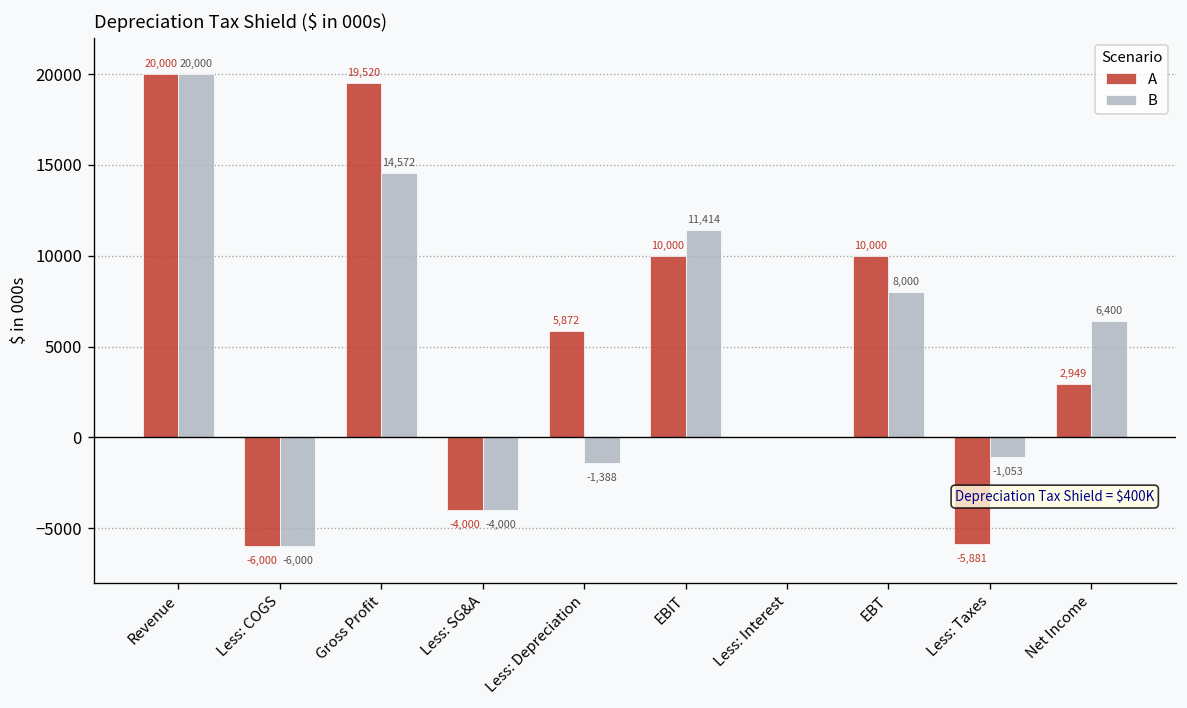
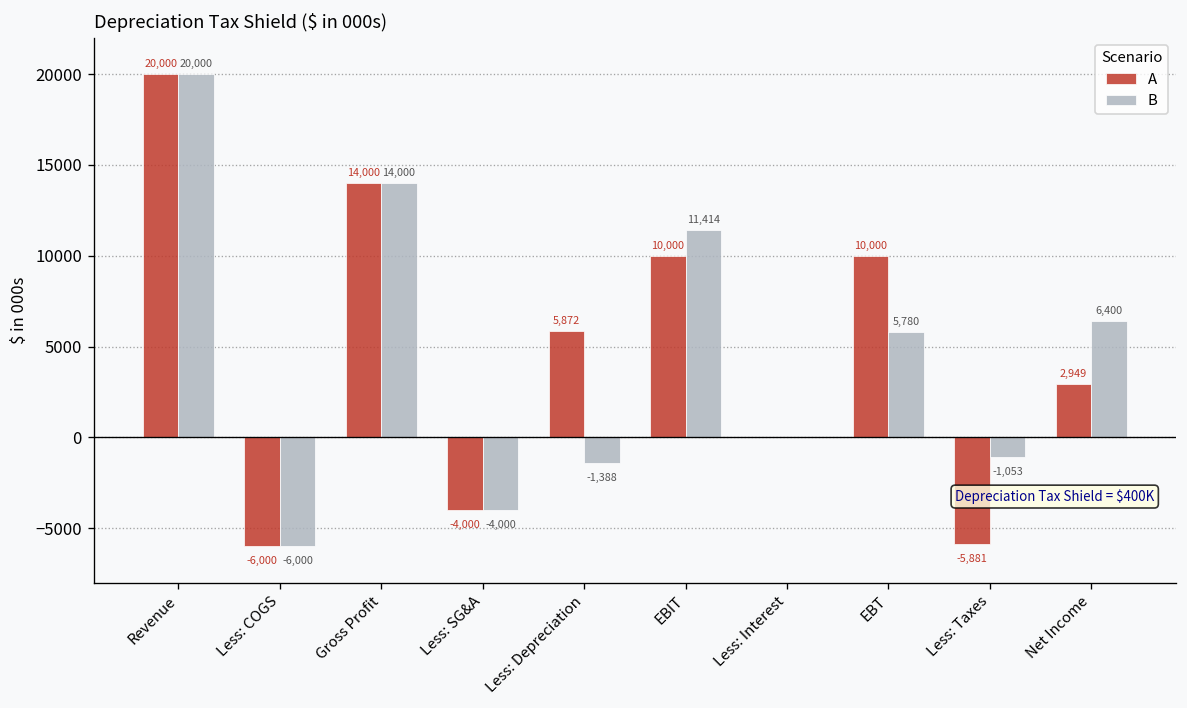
A, Gross Profit: 19,520 -> 14,000
B, Gross Profit: 14,572 -> 14,000
B, EBT: 8,000 -> 5,780
